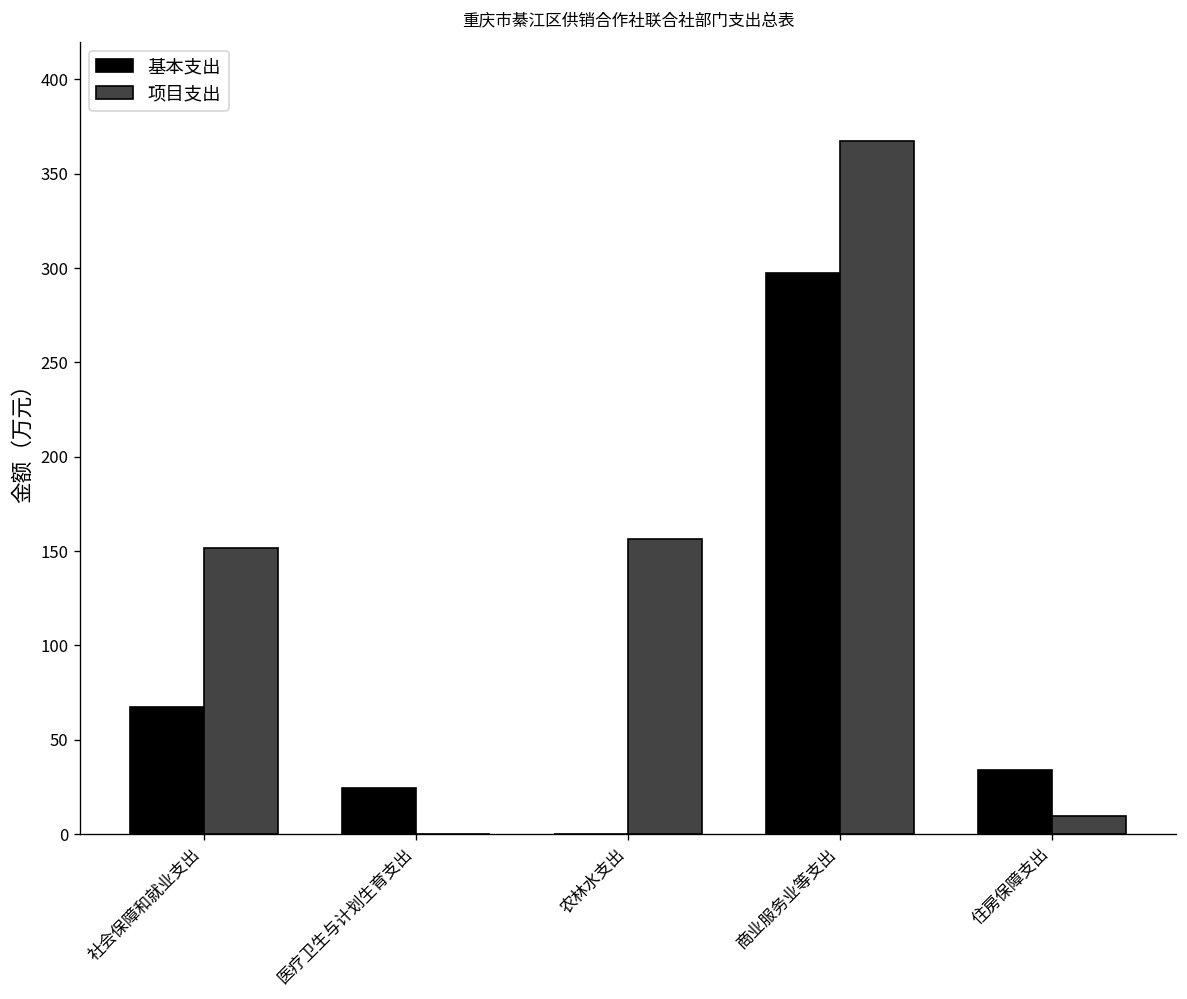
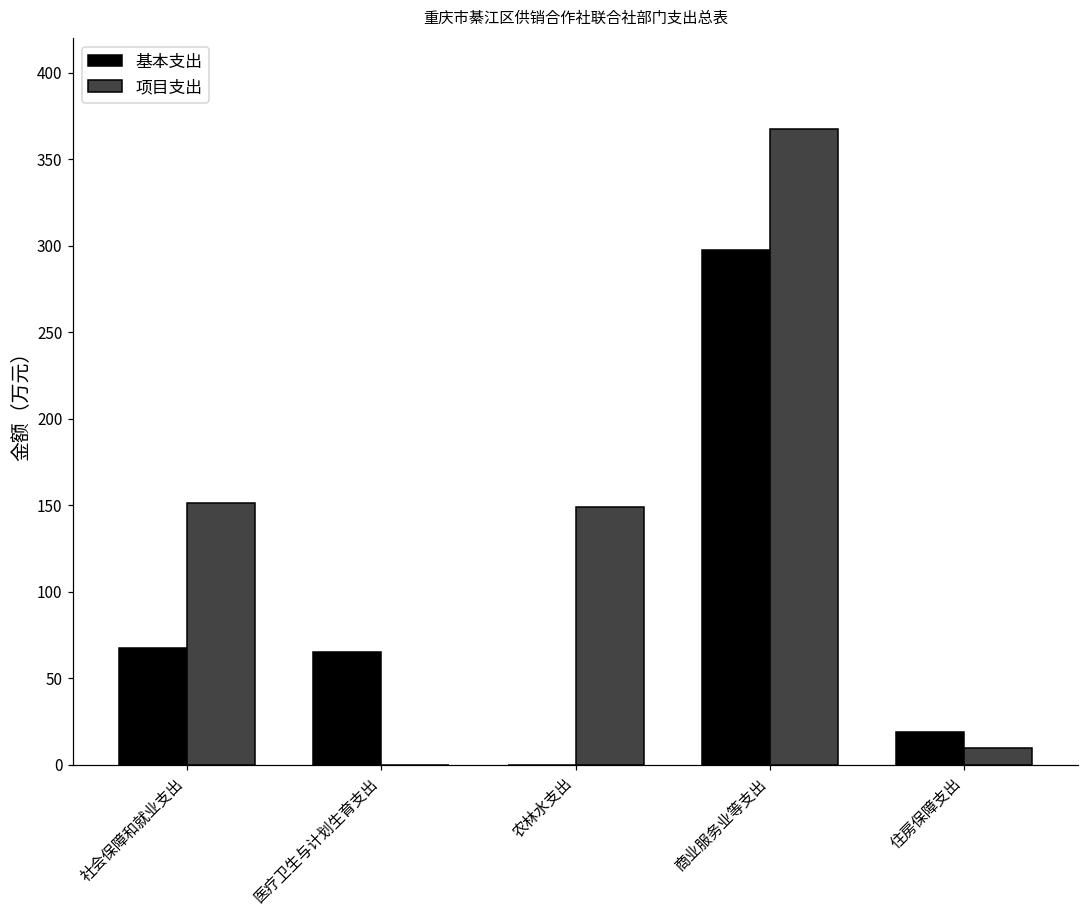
基本支出, 医疗卫生与计划生育支出: 24 -> 65
项目支出, 农林水支出: 156 -> 149
基本支出, 住房保障支出: 34 -> 19
